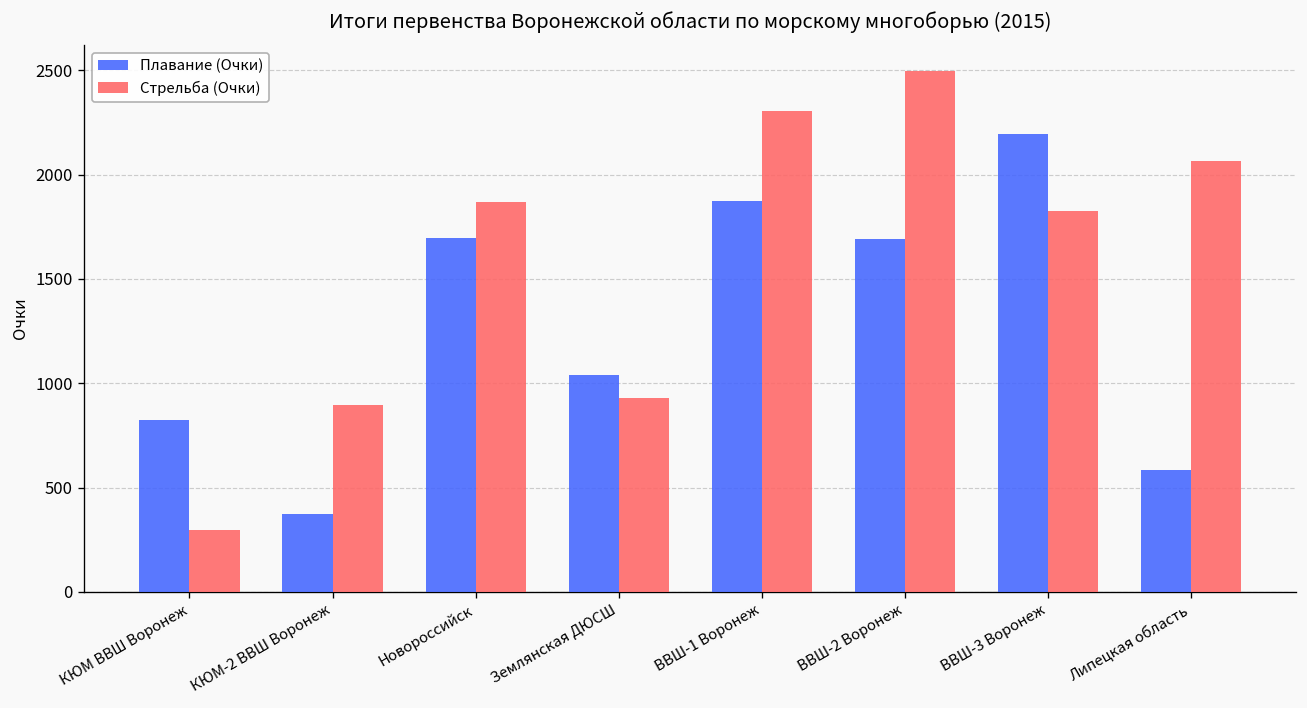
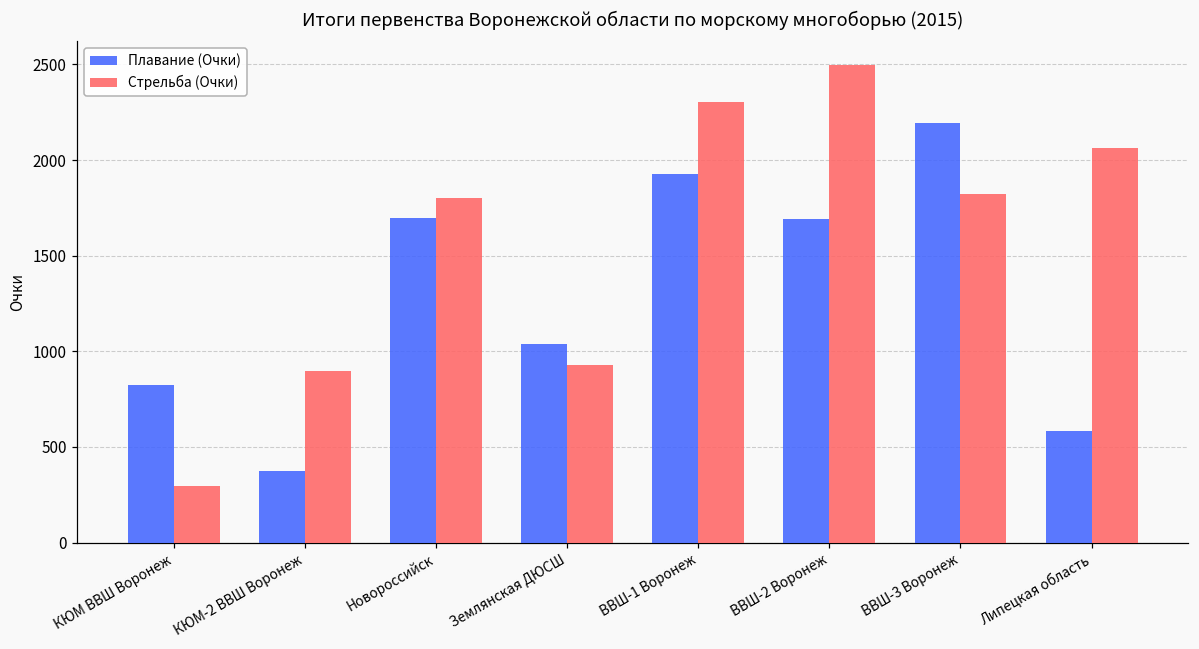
Стрельба (Очки), Новороссийск: 1870 -> 1800
Плавание (Очки), ВВШ-1 Воронеж: 1870 -> 1930
